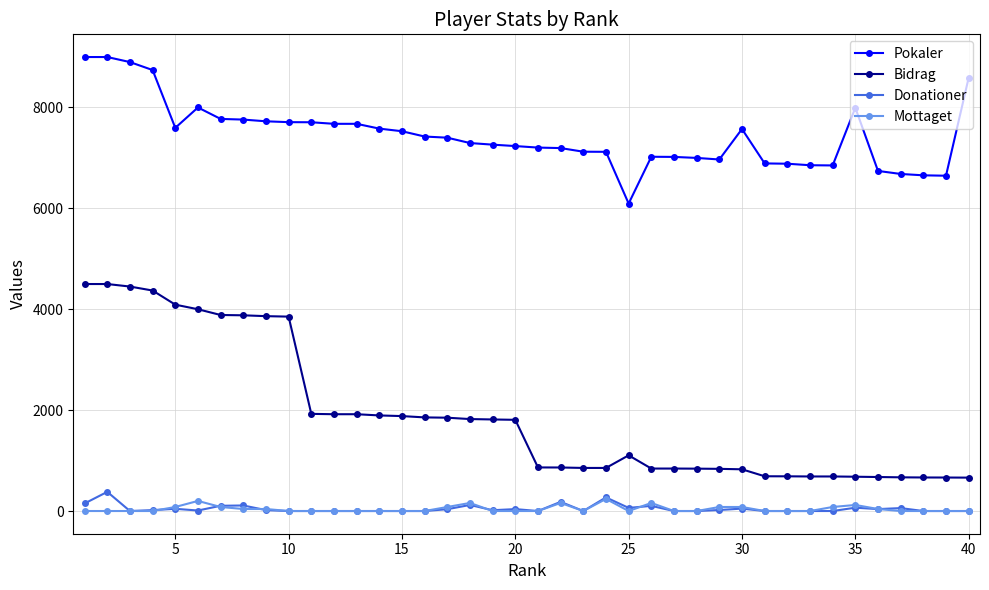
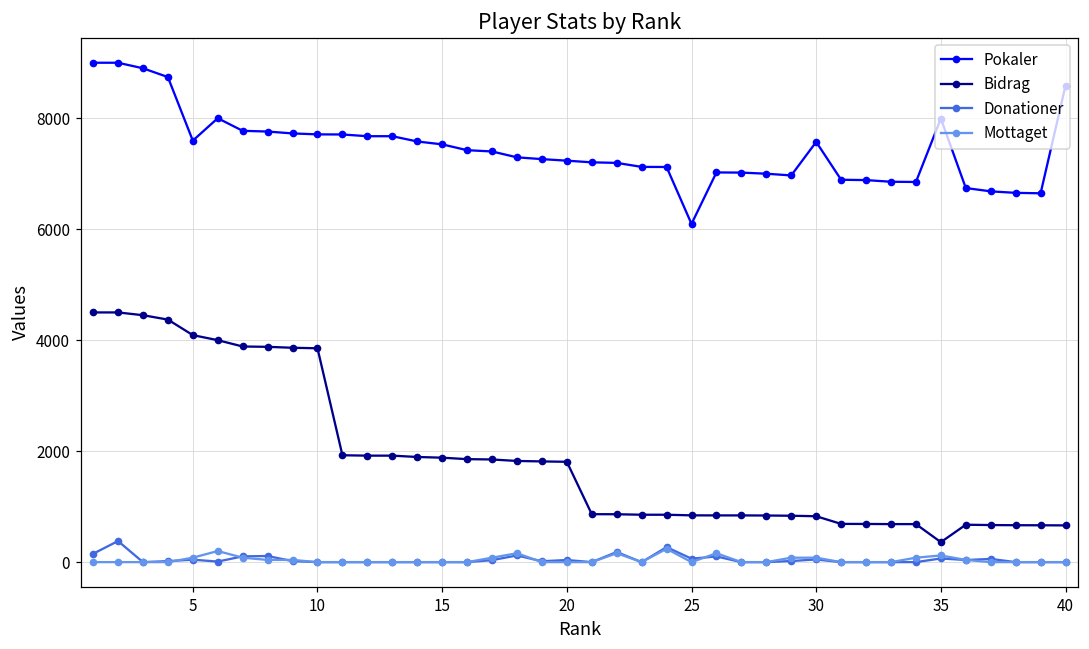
Bidrag, 25: 1100 -> 800
Bidrag, 35: 700 -> 400
